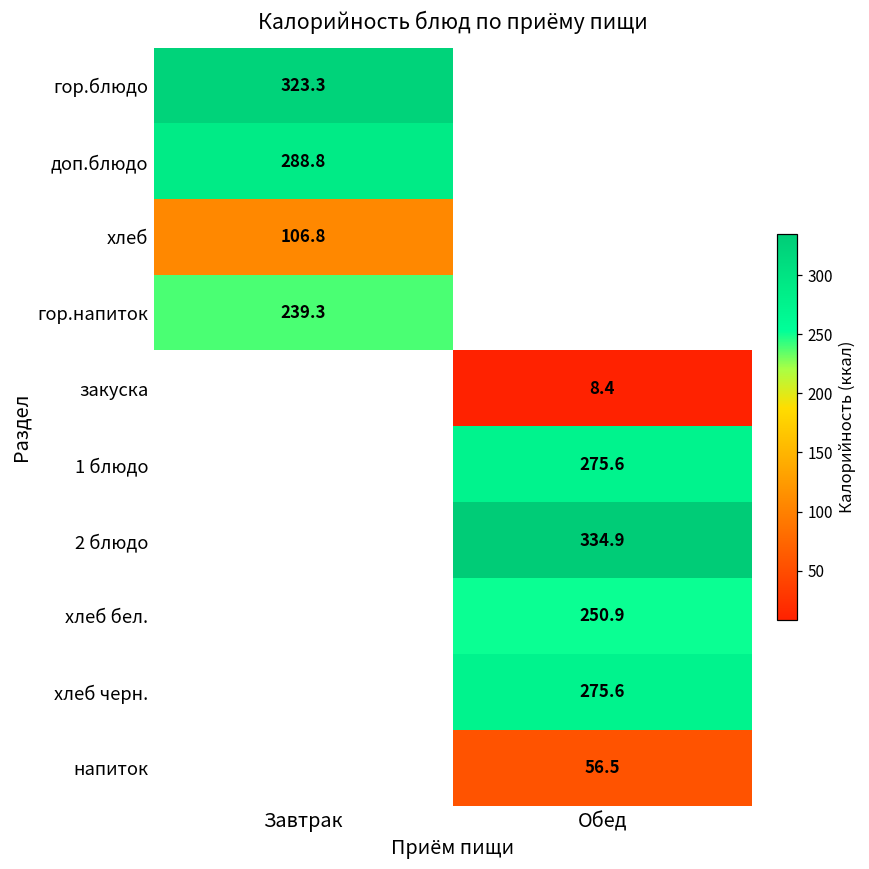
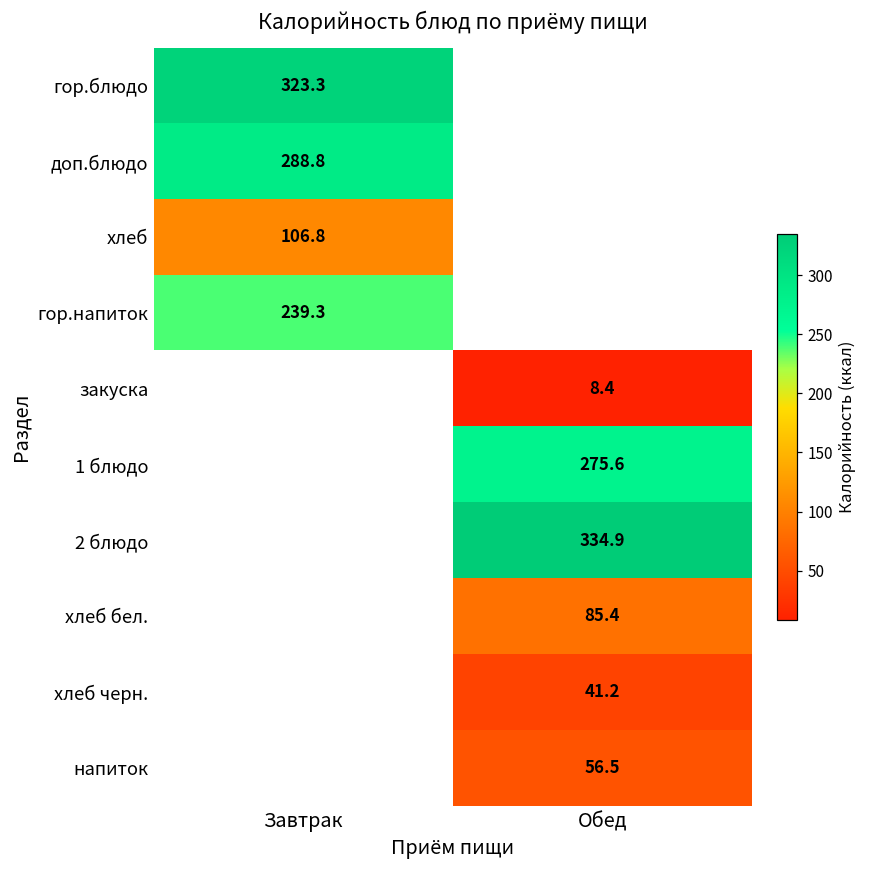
хлеб бел., Обед: 250.9 -> 85.4
хлеб черн., Обед: 275.6 -> 41.2
